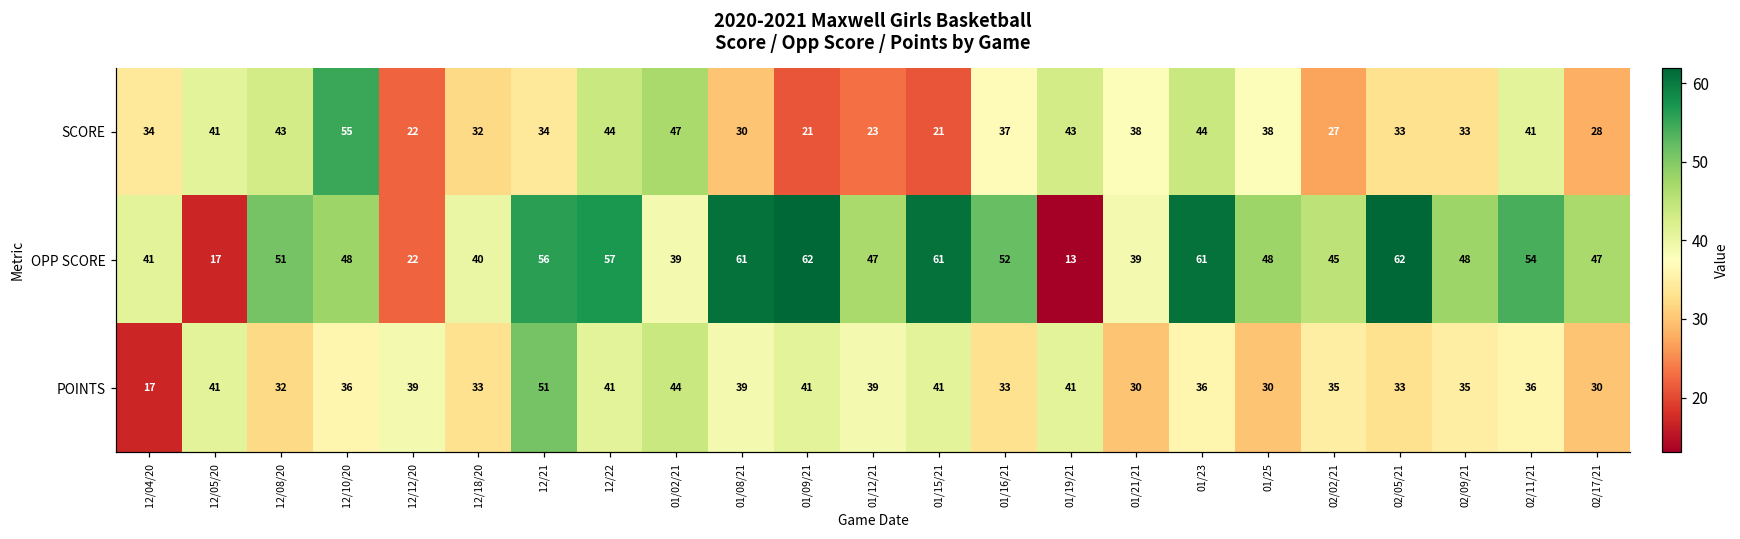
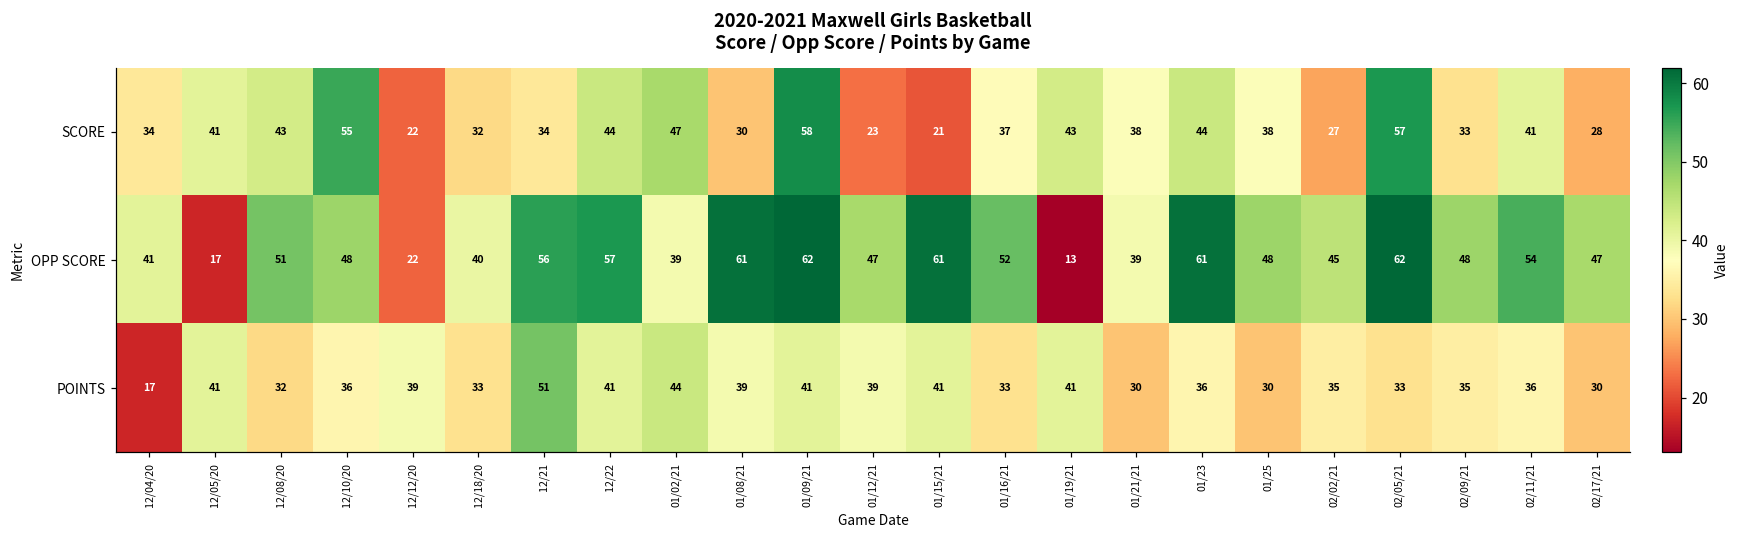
SCORE, 01/09/21: 21 -> 58
SCORE, 02/05/21: 33 -> 57
